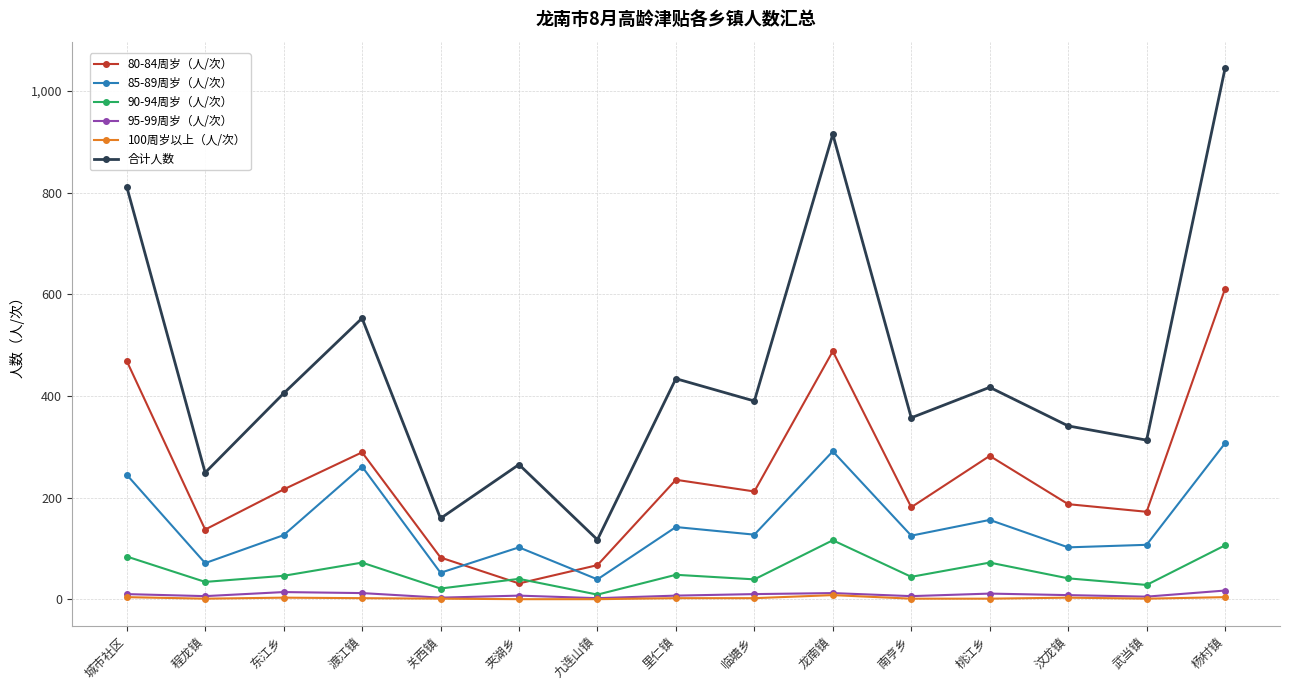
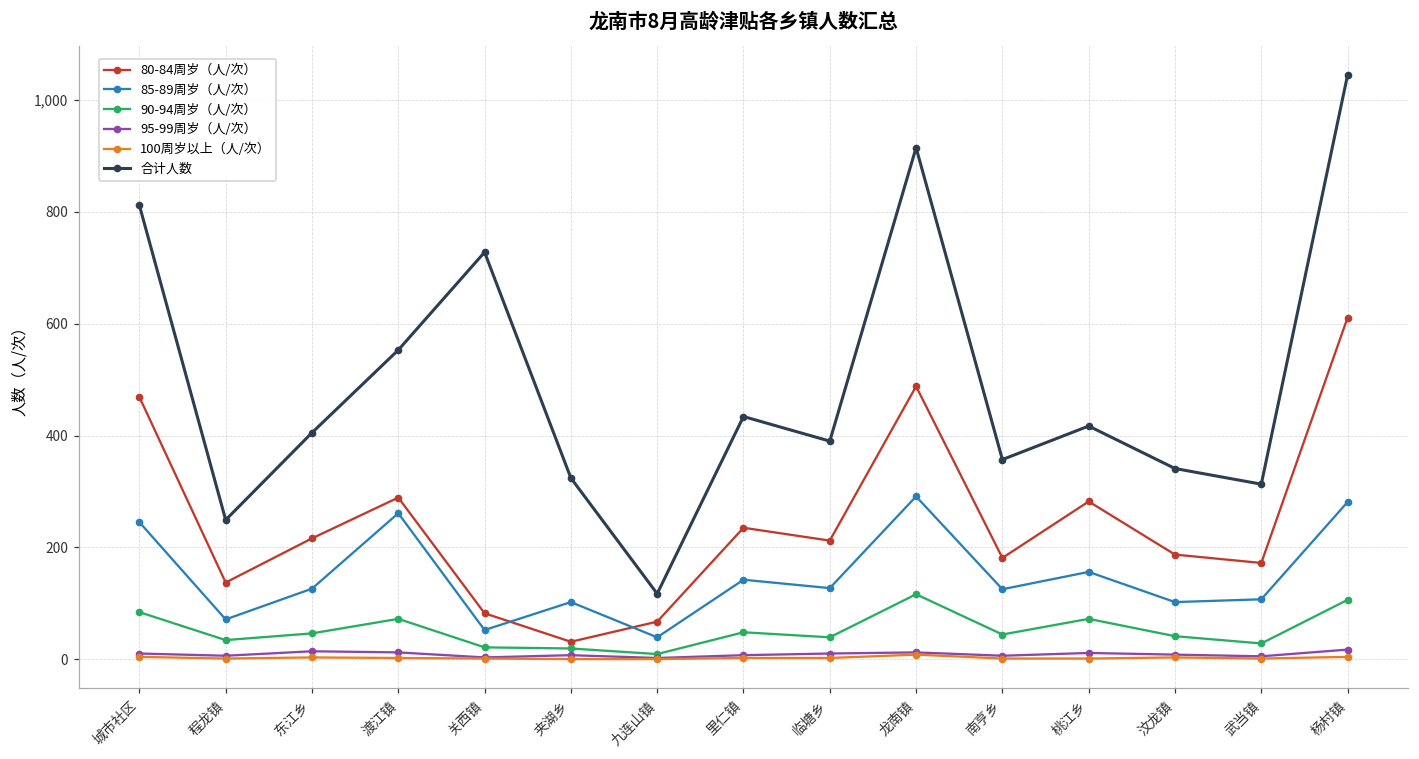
合计人数, 关西镇: 160 -> 730
90-94周岁（人/次）, 夹湖乡: 40 -> 20
合计人数, 夹湖乡: 270 -> 320
85-89周岁（人/次）, 杨村镇: 310 -> 280
